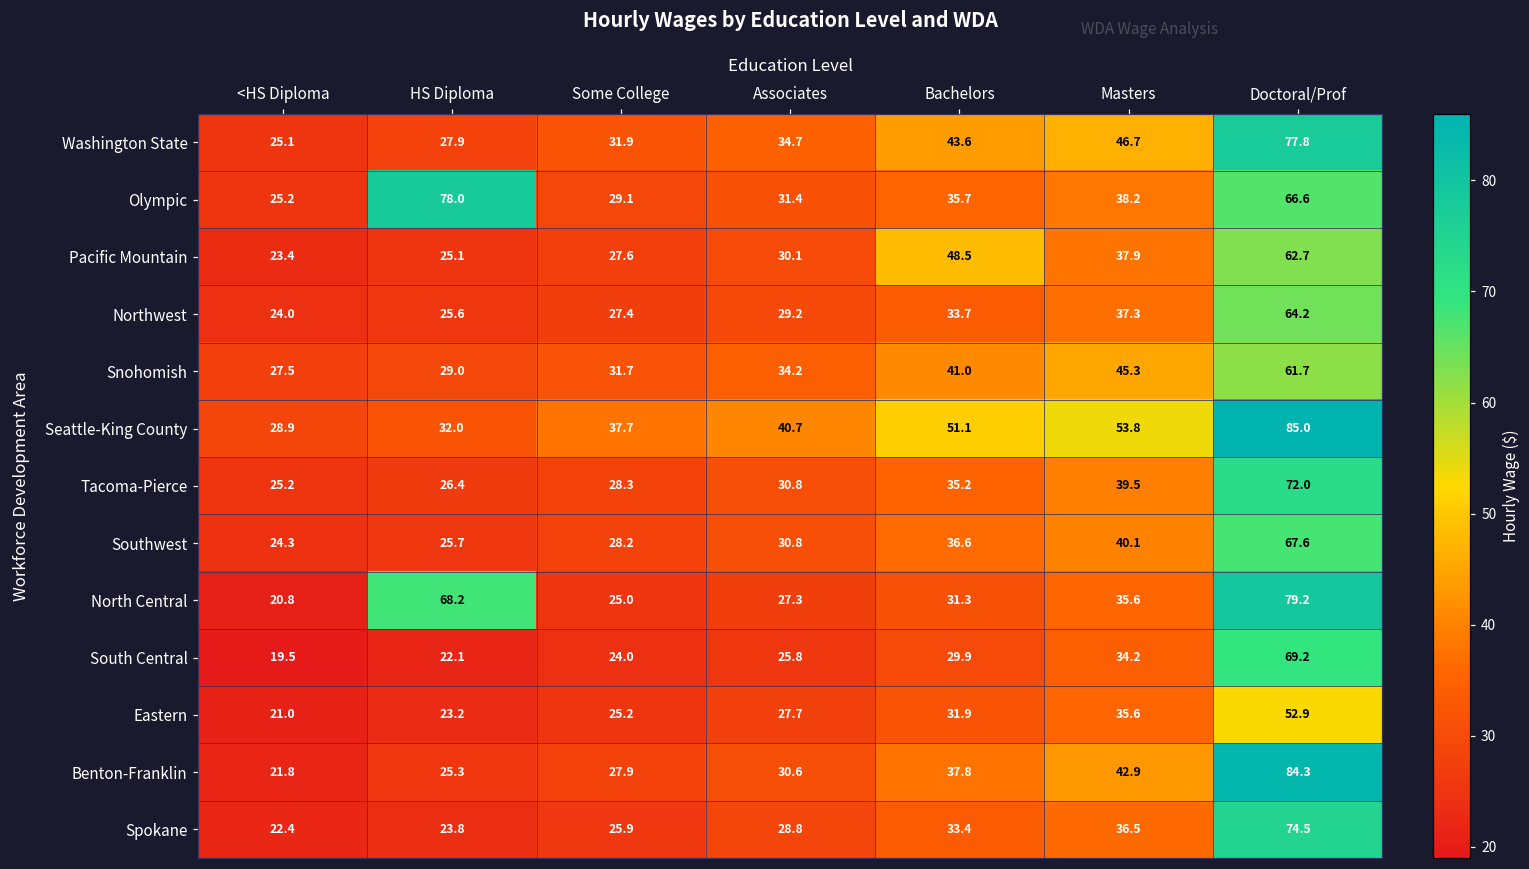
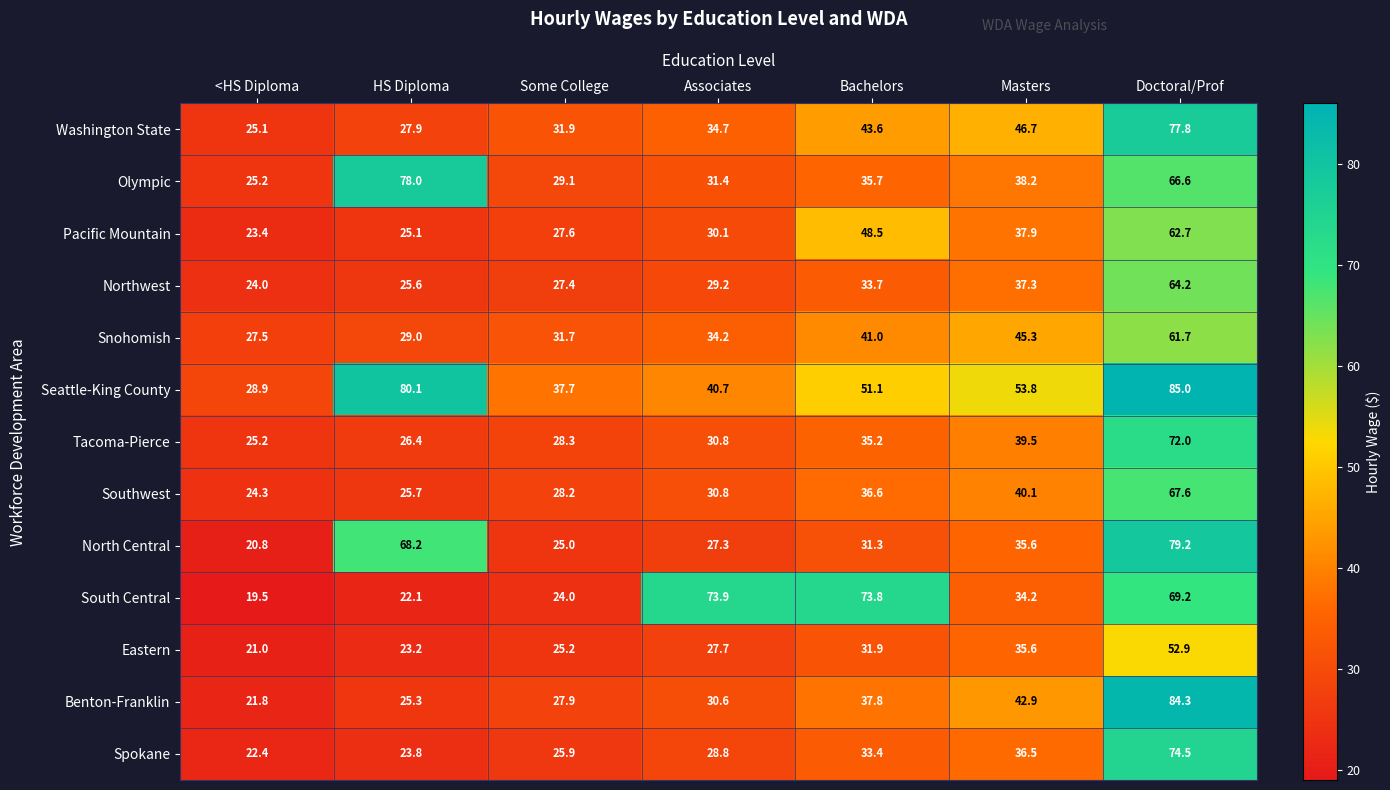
Seattle-King County, HS Diploma: 32.0 -> 80.1
South Central, Associates: 25.8 -> 73.9
South Central, Bachelors: 29.9 -> 73.8
